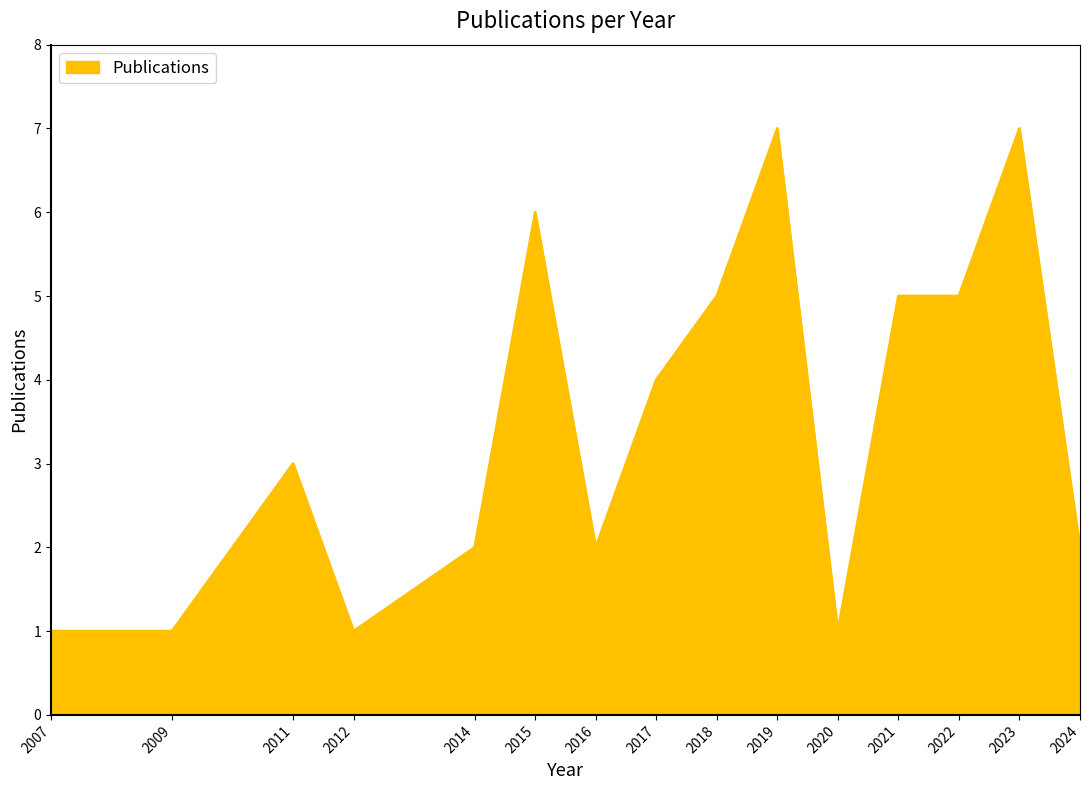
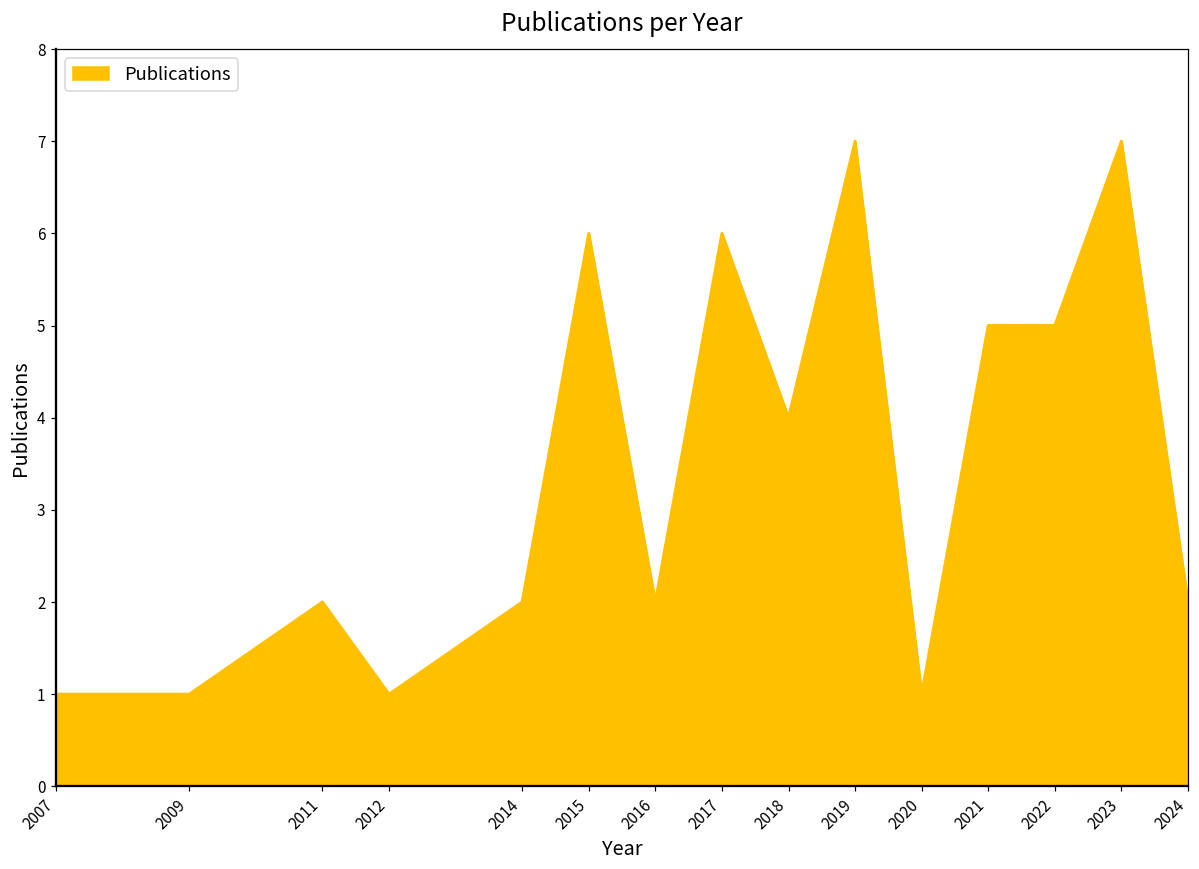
2011: 3 -> 2
2017: 4 -> 6
2018: 5 -> 4
